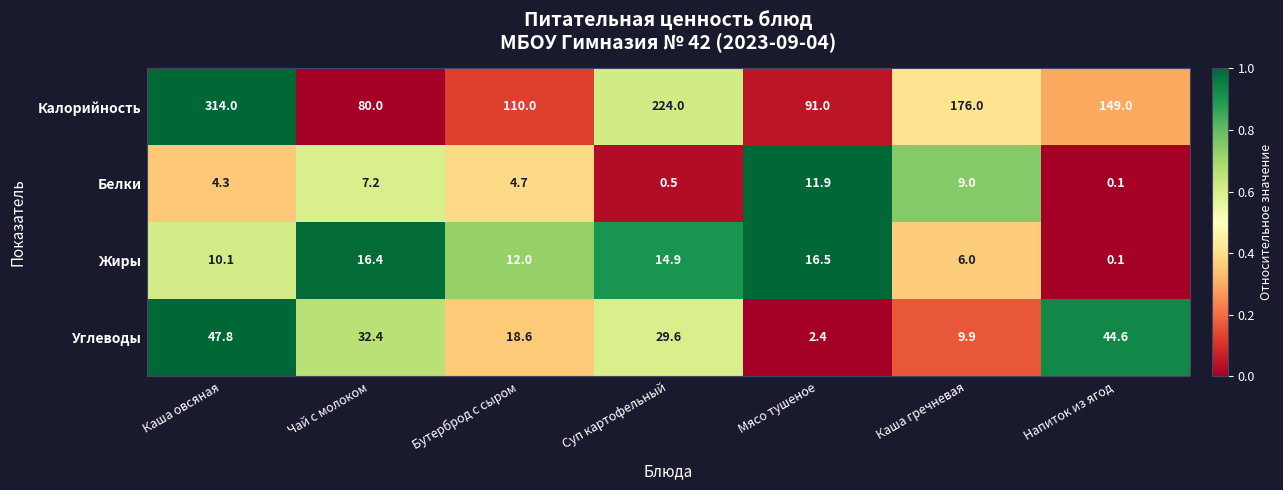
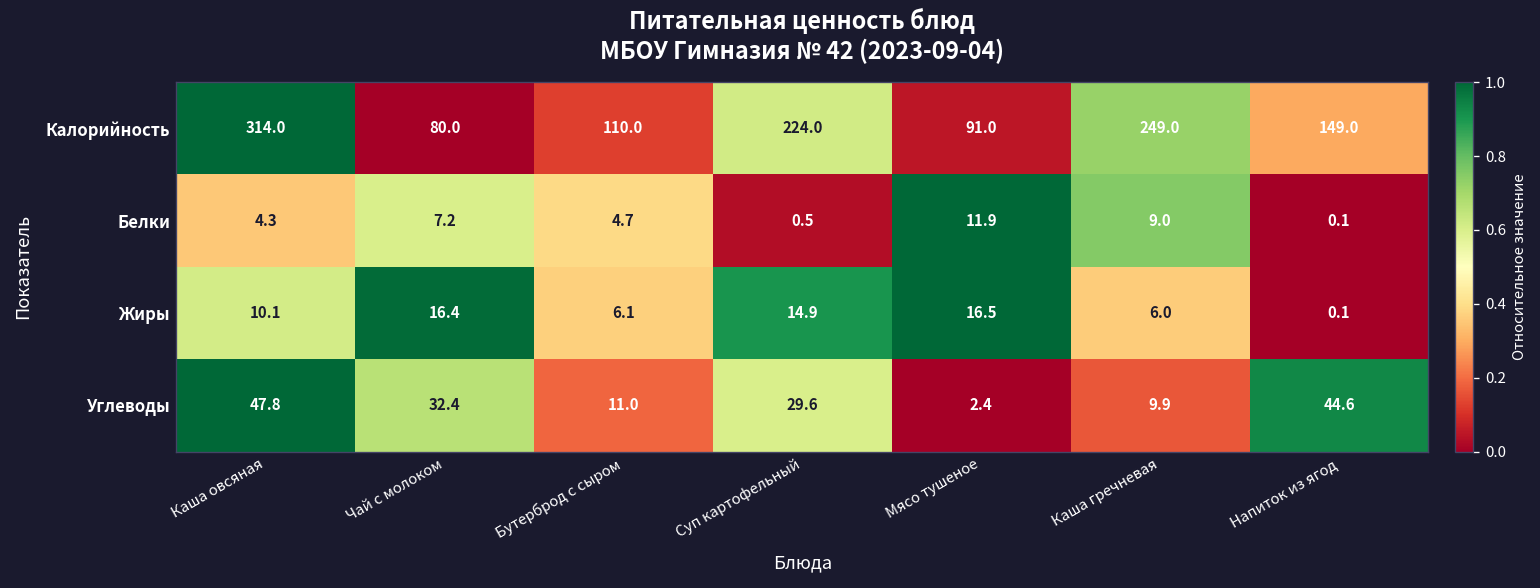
Калорийность, Каша гречневая: 176.0 -> 249.0
Жиры, Бутерброд с сыром: 12.0 -> 6.1
Углеводы, Бутерброд с сыром: 18.6 -> 11.0
